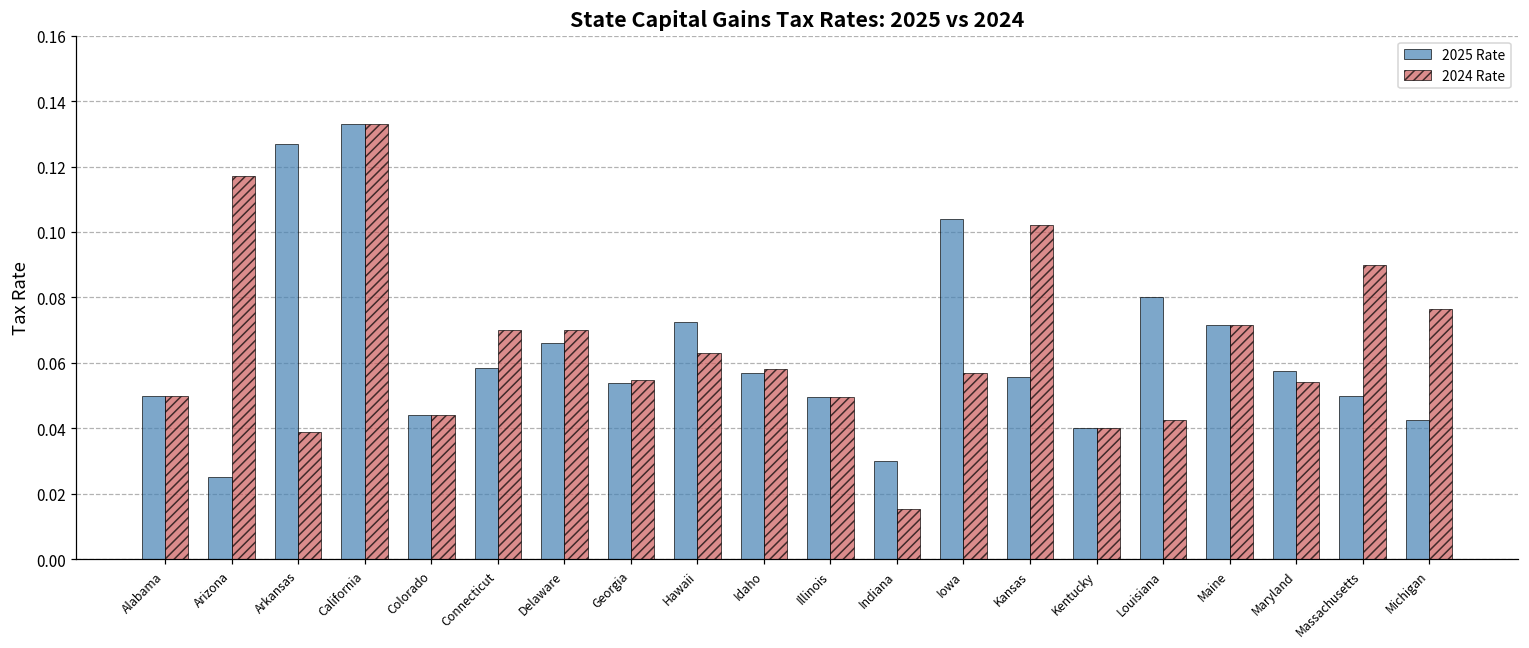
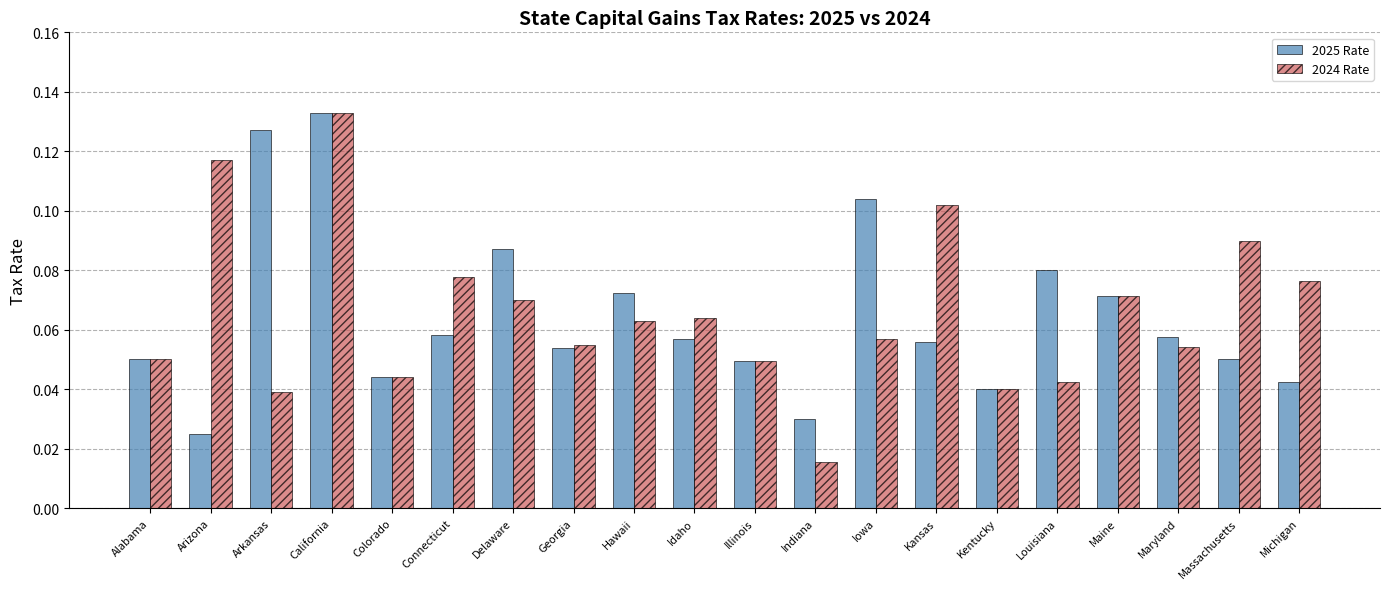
2024 Rate, Connecticut: 0.070 -> 0.078
2025 Rate, Delaware: 0.066 -> 0.087
2024 Rate, Idaho: 0.058 -> 0.064
